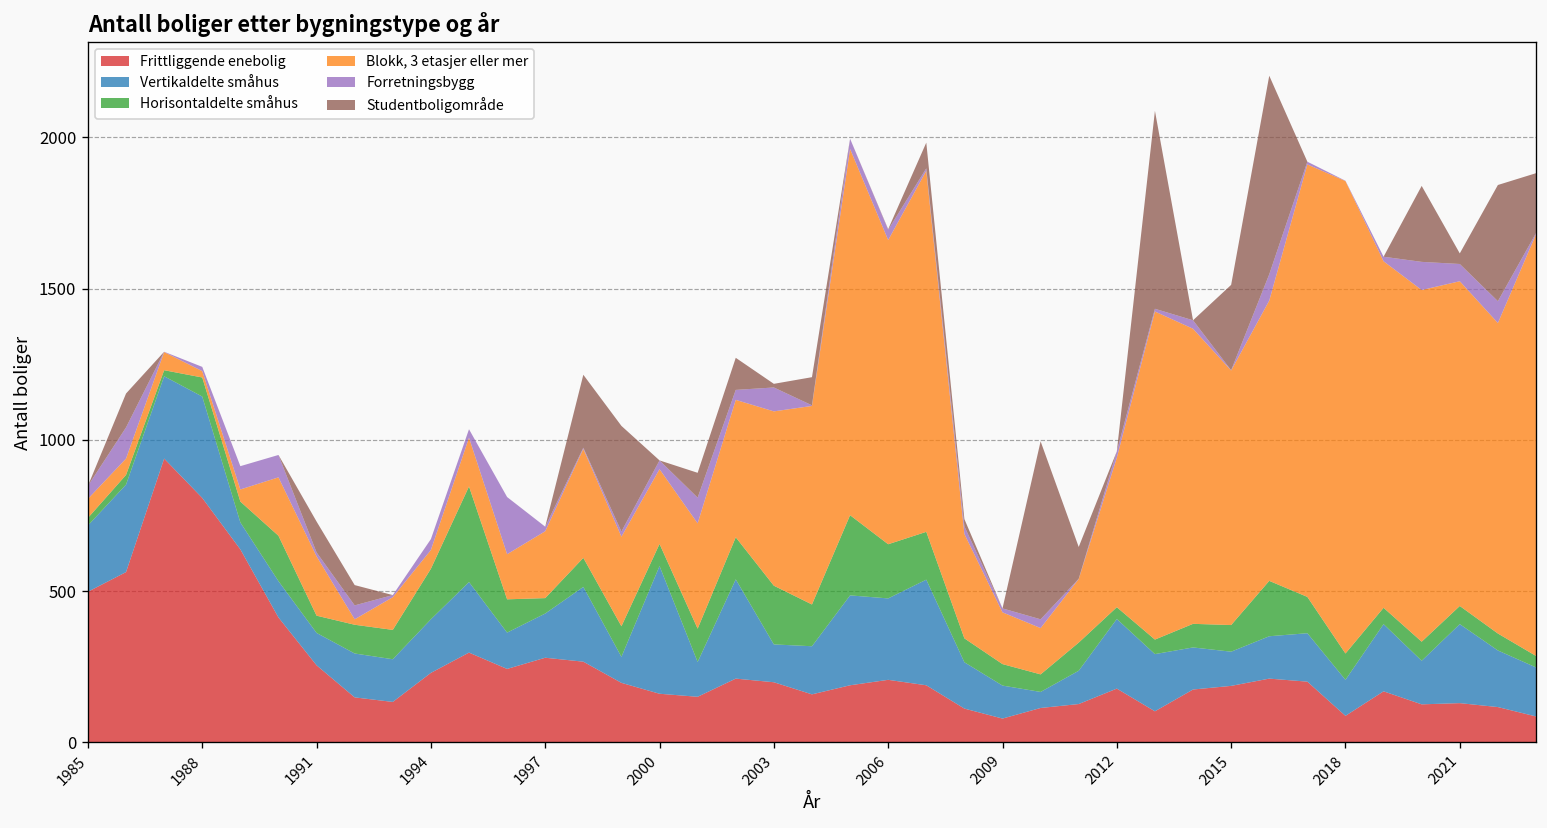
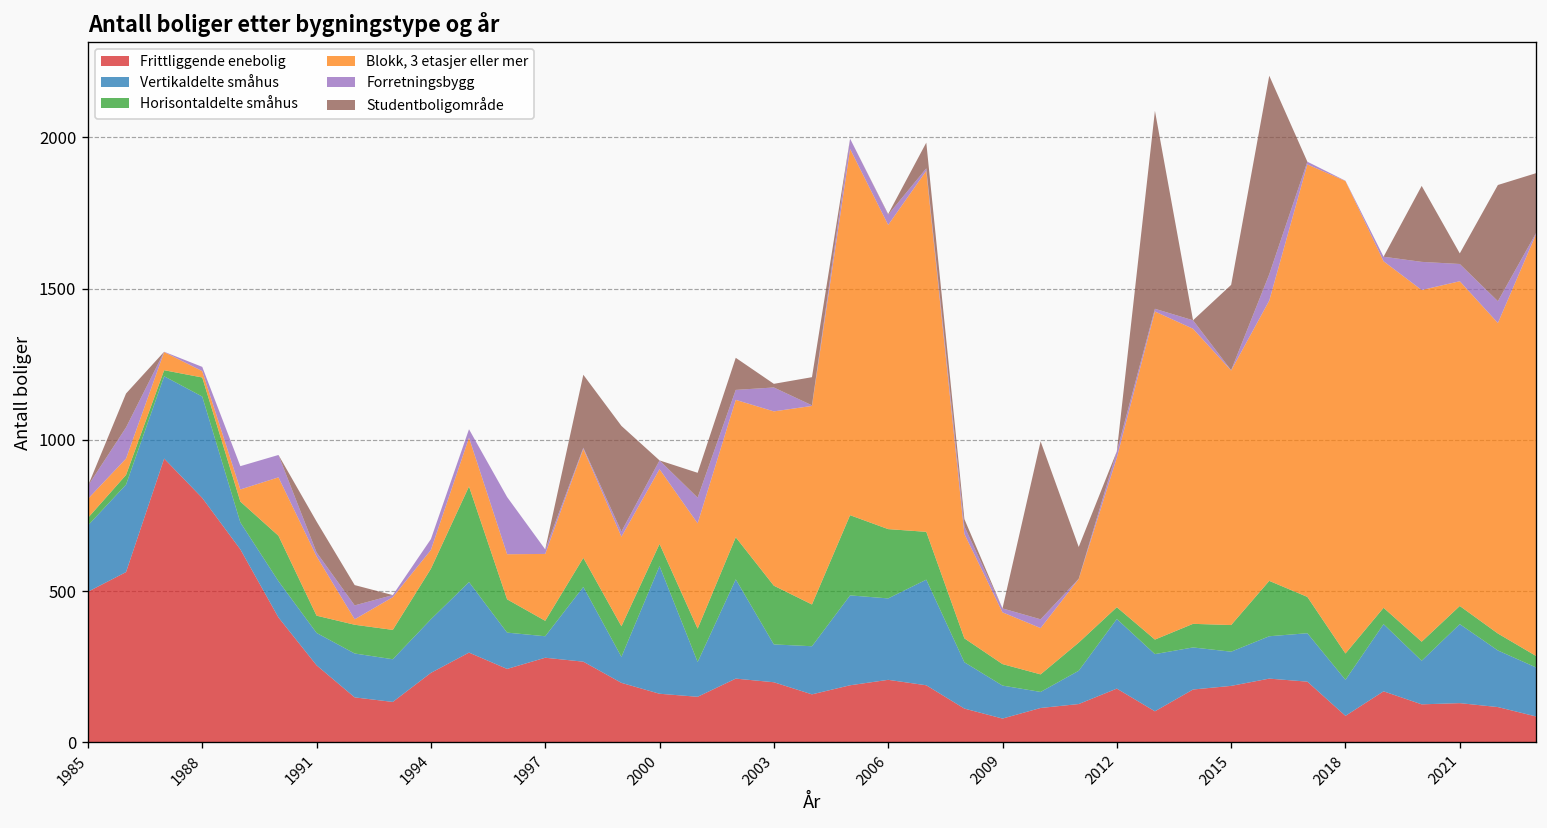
Vertikaldelte småhus, 1997: 150 -> 70
Horisontaldelte småhus, 2006: 180 -> 230
